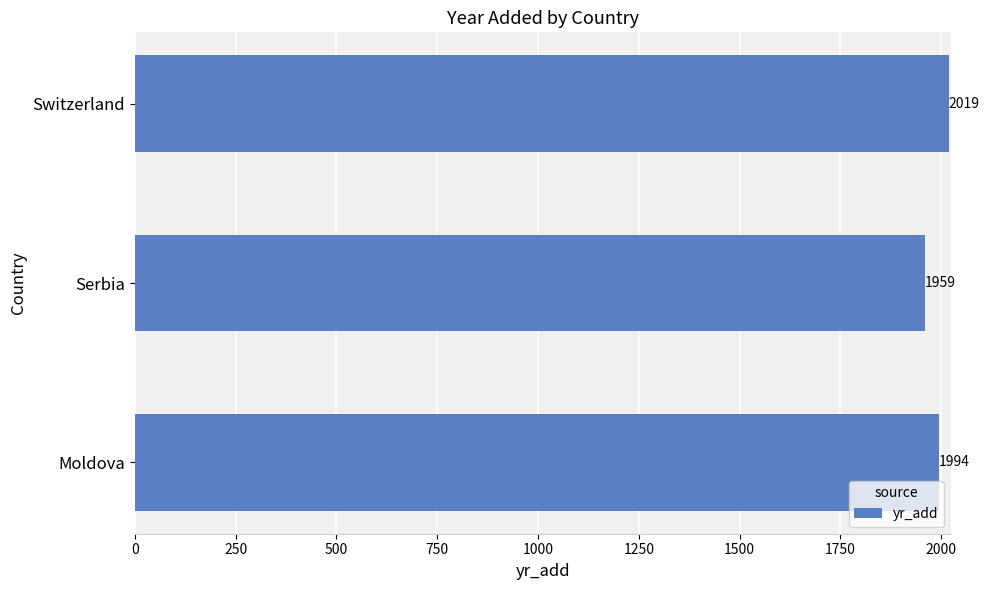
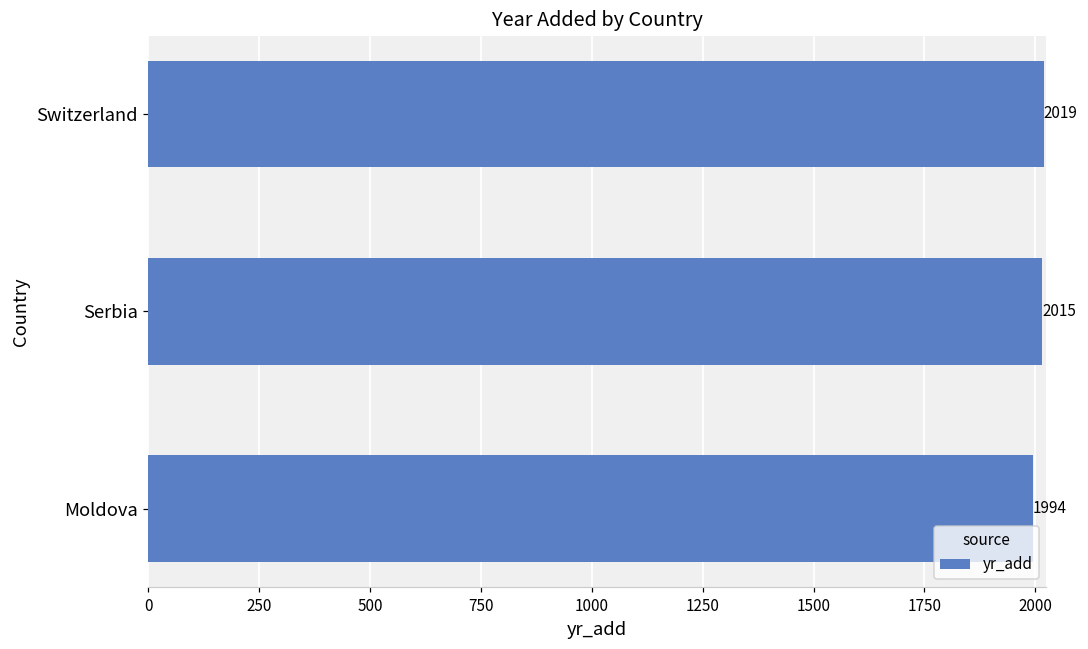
Serbia: 1959 -> 2015
